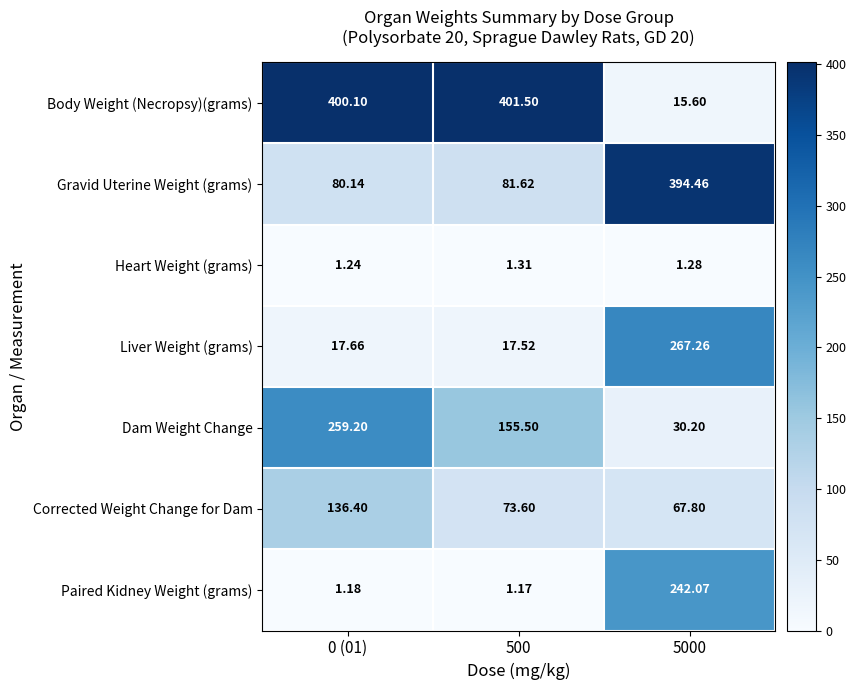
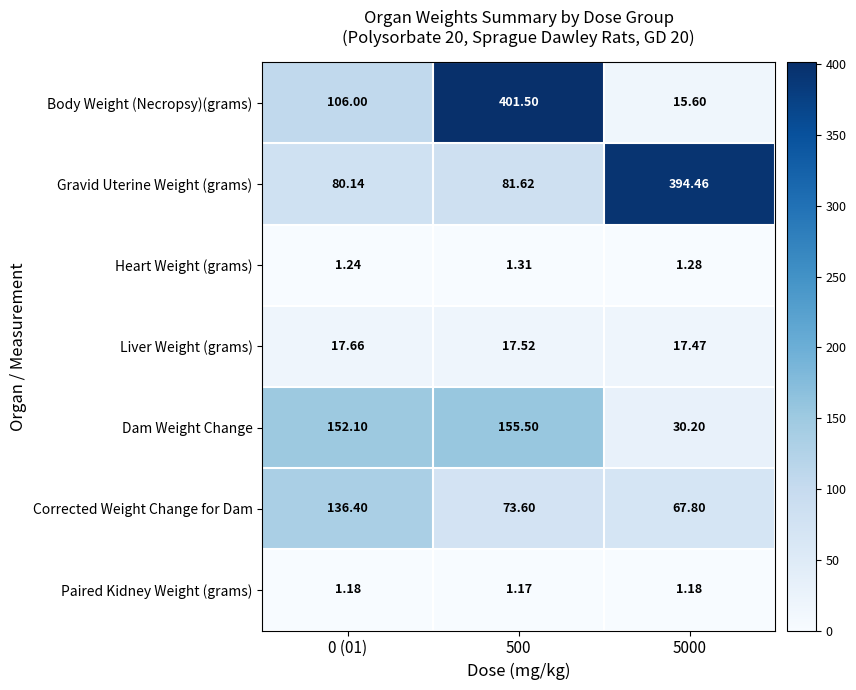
Body Weight (Necropsy)(grams), 0 (01): 400.10 -> 106.00
Liver Weight (grams), 5000: 267.26 -> 17.47
Dam Weight Change, 0 (01): 259.20 -> 152.10
Paired Kidney Weight (grams), 5000: 242.07 -> 1.18
